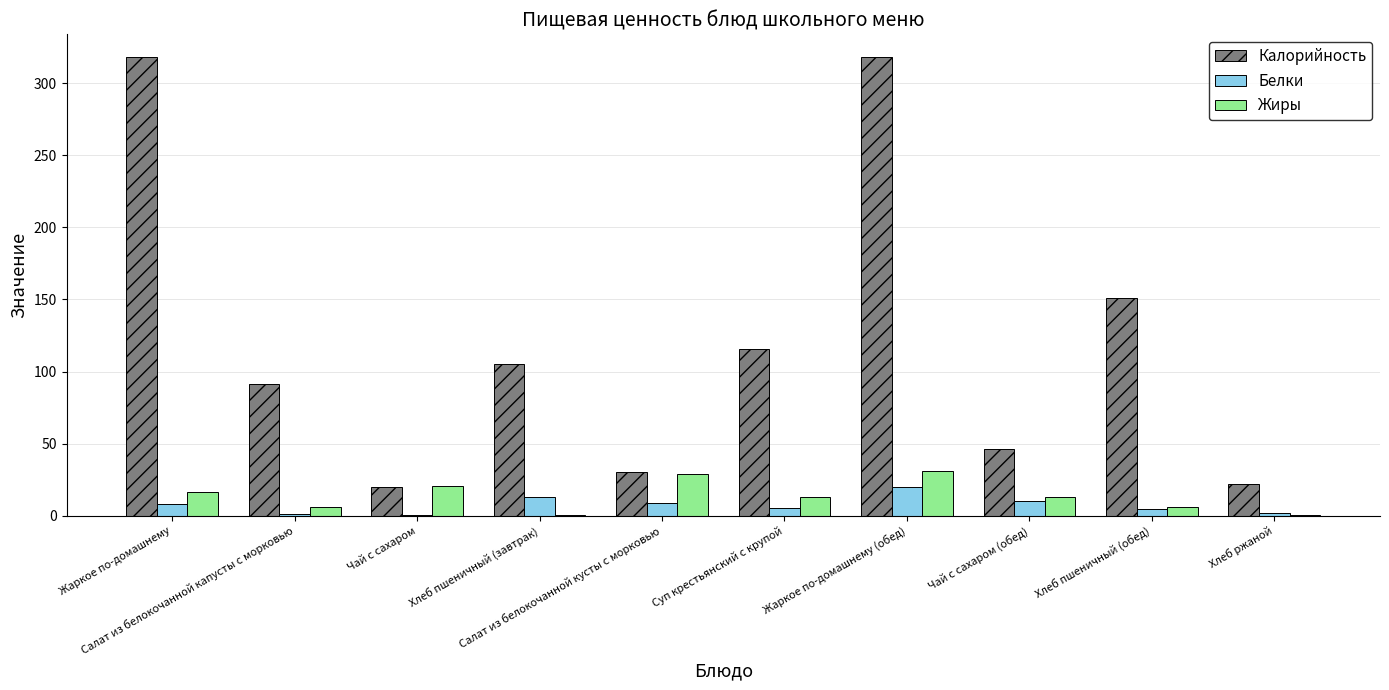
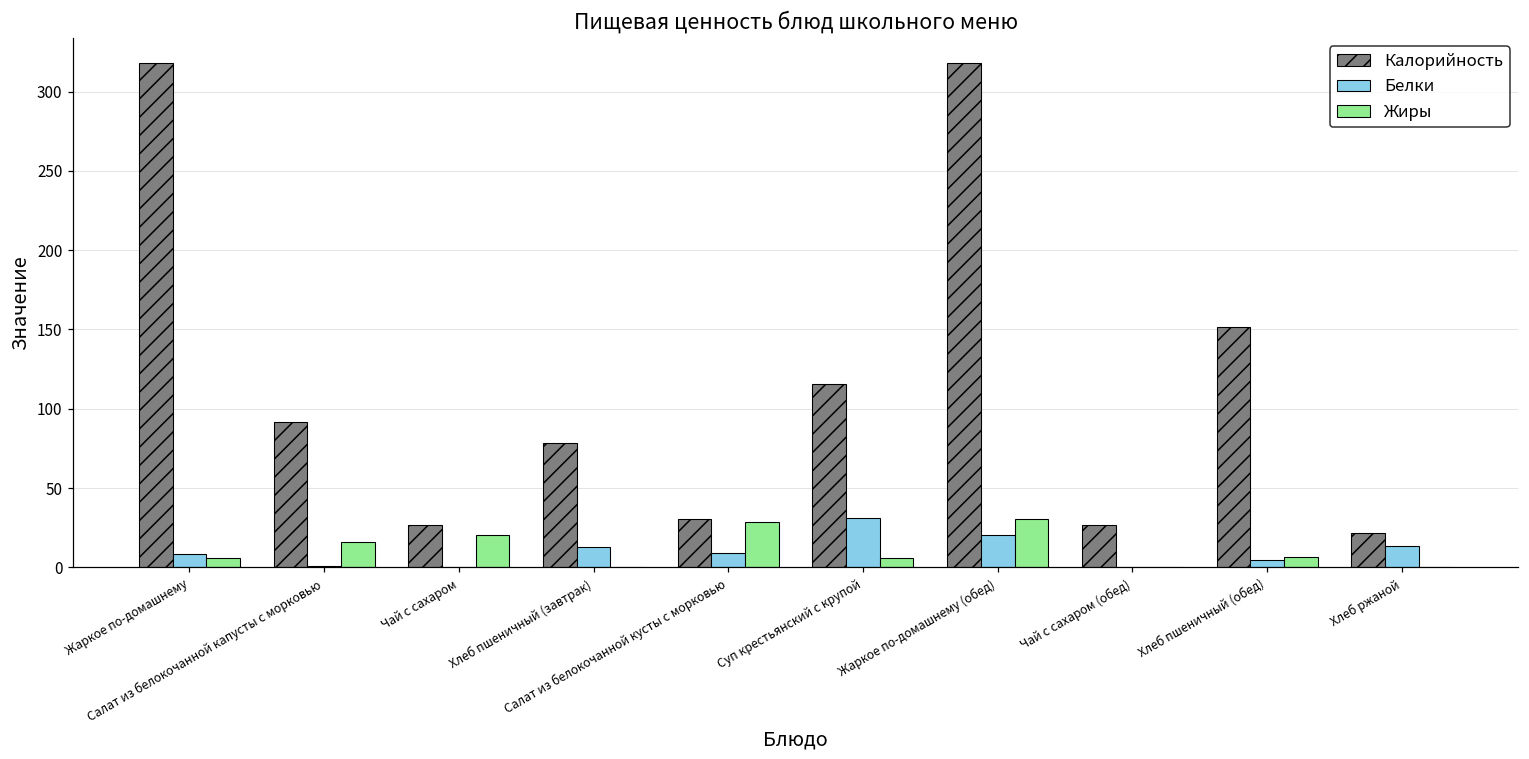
Жиры, Жаркое по-домашнему: 17 -> 6
Жиры, Салат из белокочанной капусты с морковью: 6 -> 16
Калорийность, Чай с сахаром: 20 -> 27
Калорийность, Хлеб пшеничный (завтрак): 106 -> 78
Белки, Суп крестьянский с крупой: 5 -> 31
Жиры, Суп крестьянский с крупой: 13 -> 6
Калорийность, Чай с сахаром (обед): 47 -> 27
Белки, Чай с сахаром (обед): 10 -> 0
Жиры, Чай с сахаром (обед): 13 -> 0
Белки, Хлеб ржаной: 2 -> 14
